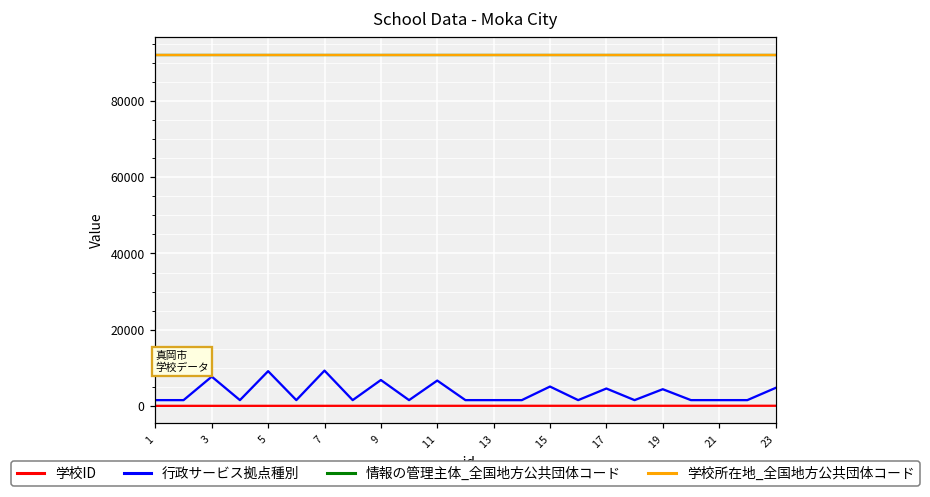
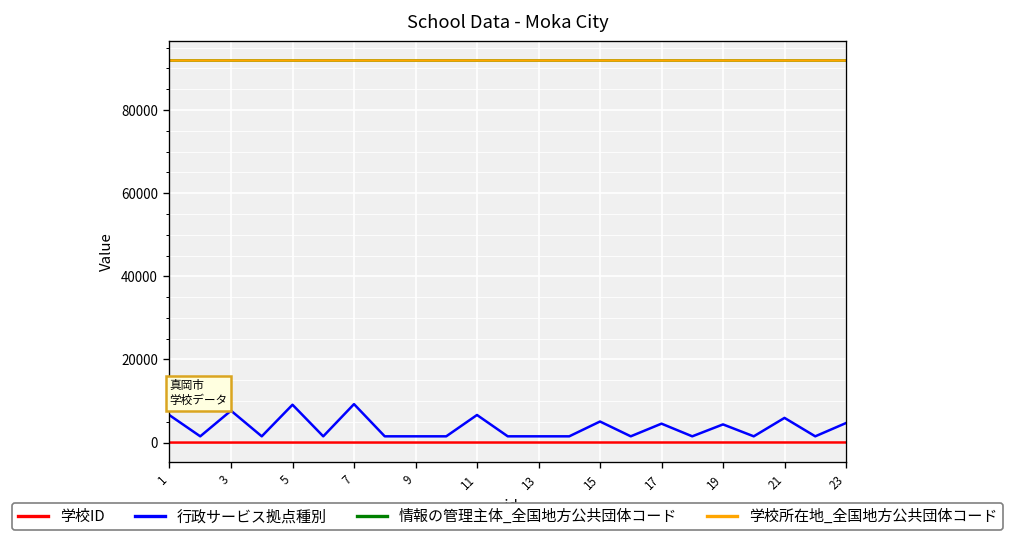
行政サービス拠点種別, 1: 2000 -> 7000
行政サービス拠点種別, 9: 7000 -> 2000
行政サービス拠点種別, 21: 2000 -> 6000
